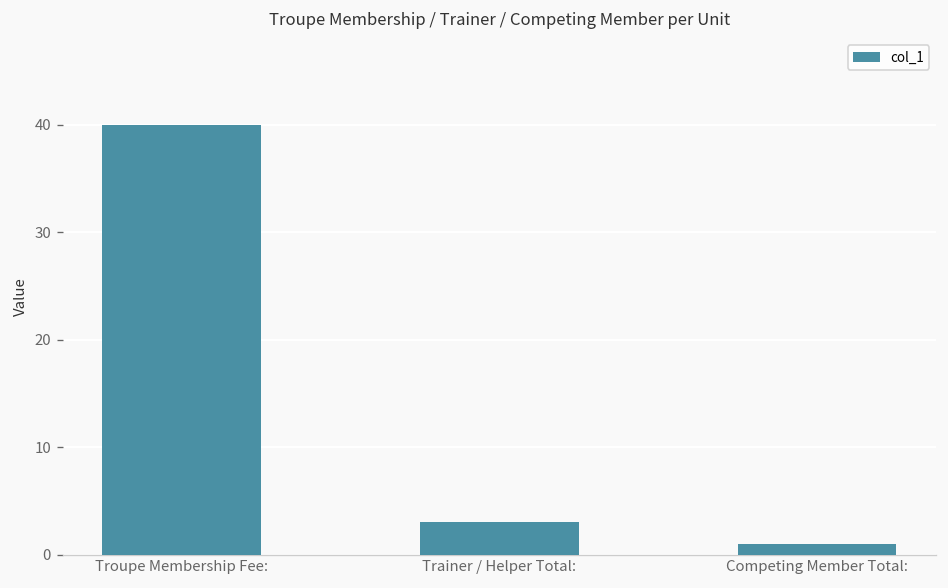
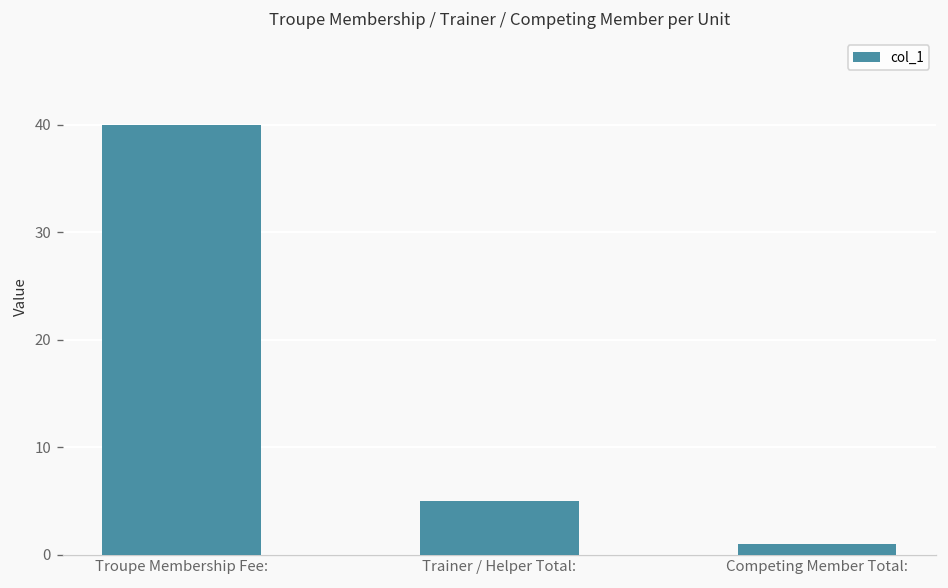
Trainer / Helper Total:: 3 -> 5
